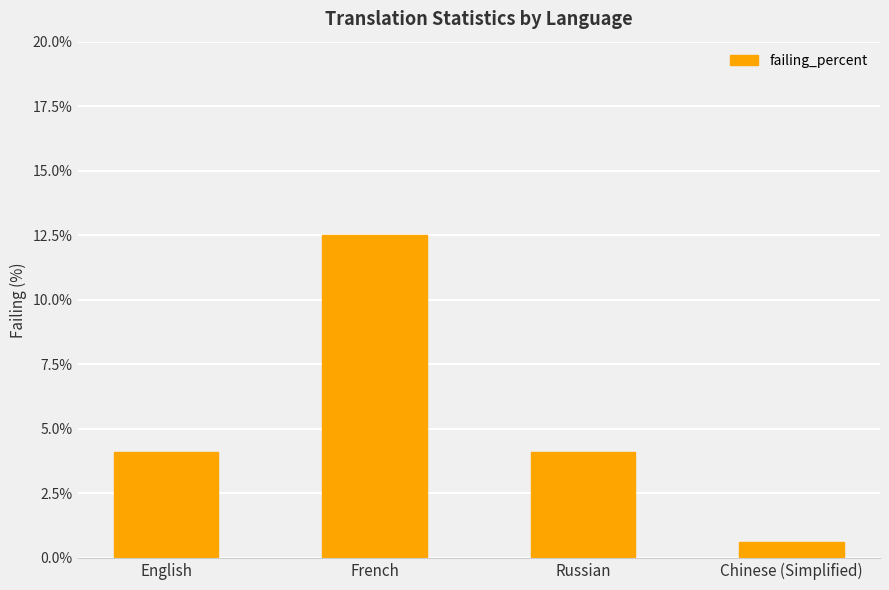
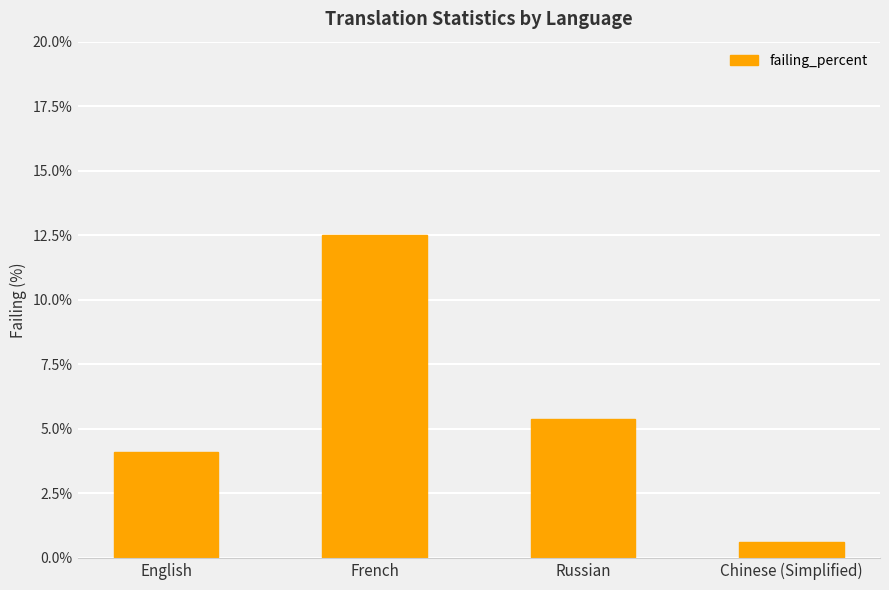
Russian: 4.1% -> 5.4%
